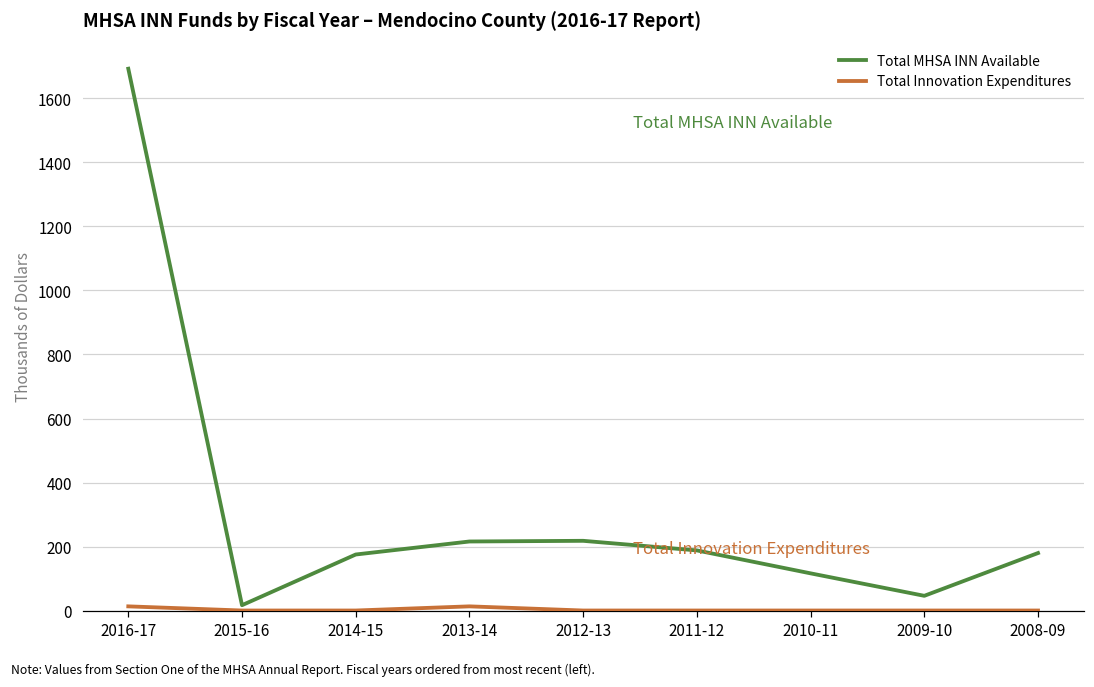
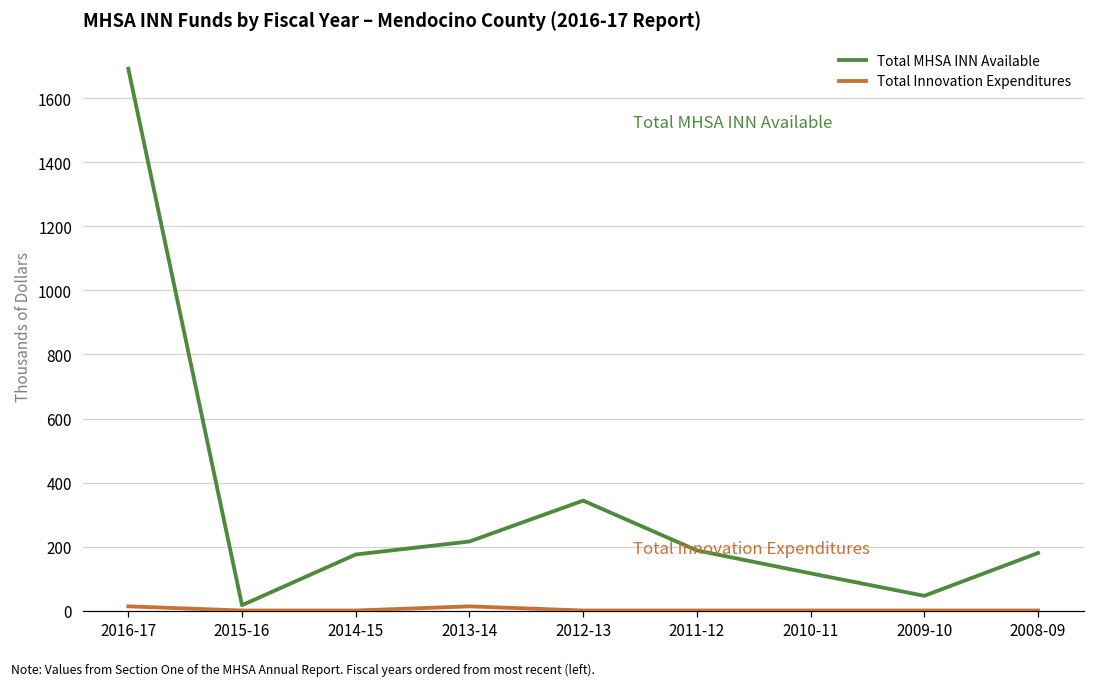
Total MHSA INN Available, 2012-13: 220 -> 340
